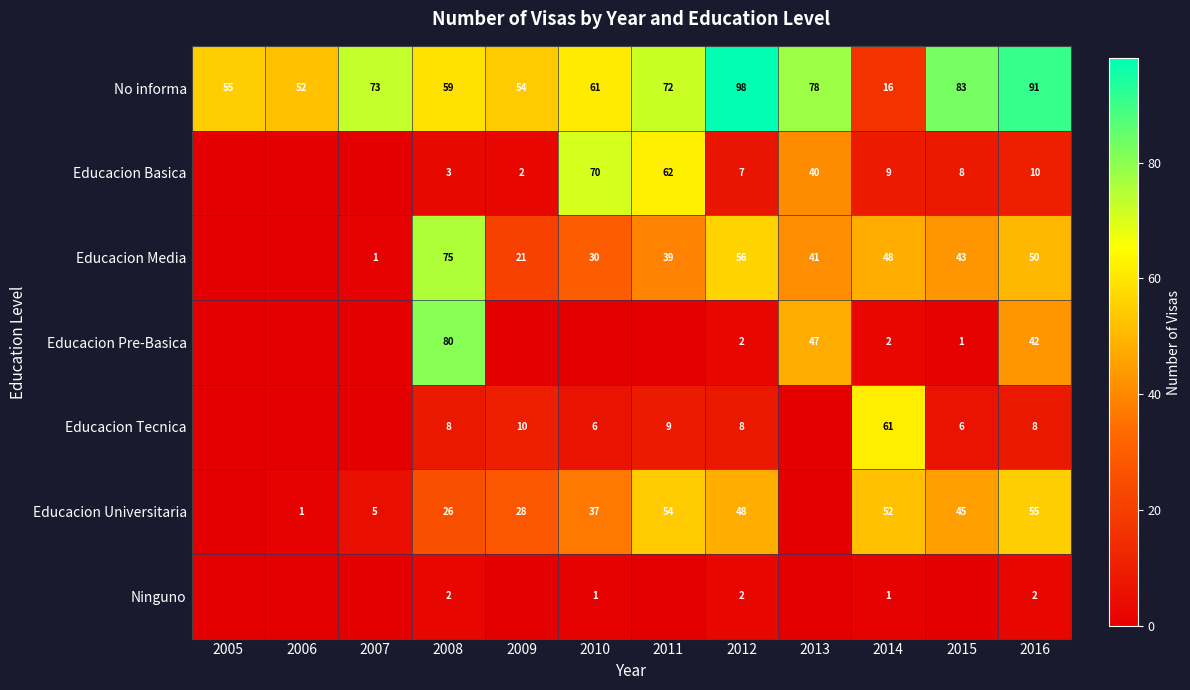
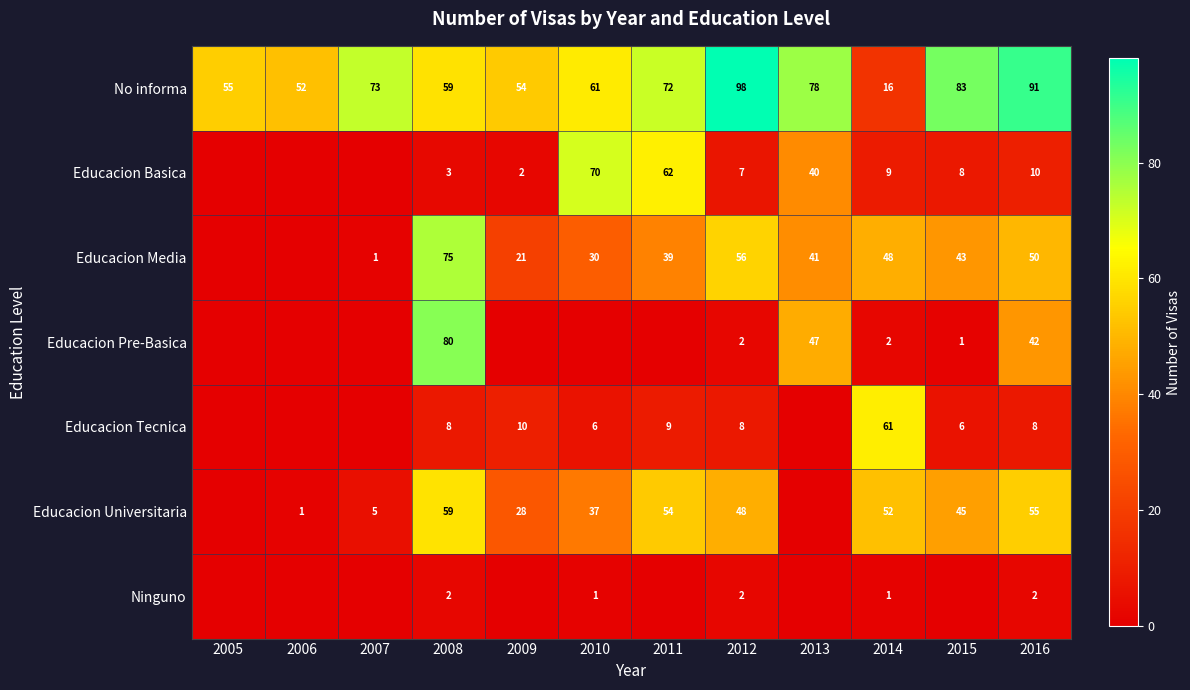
Educacion Universitaria, 2008: 26 -> 59
